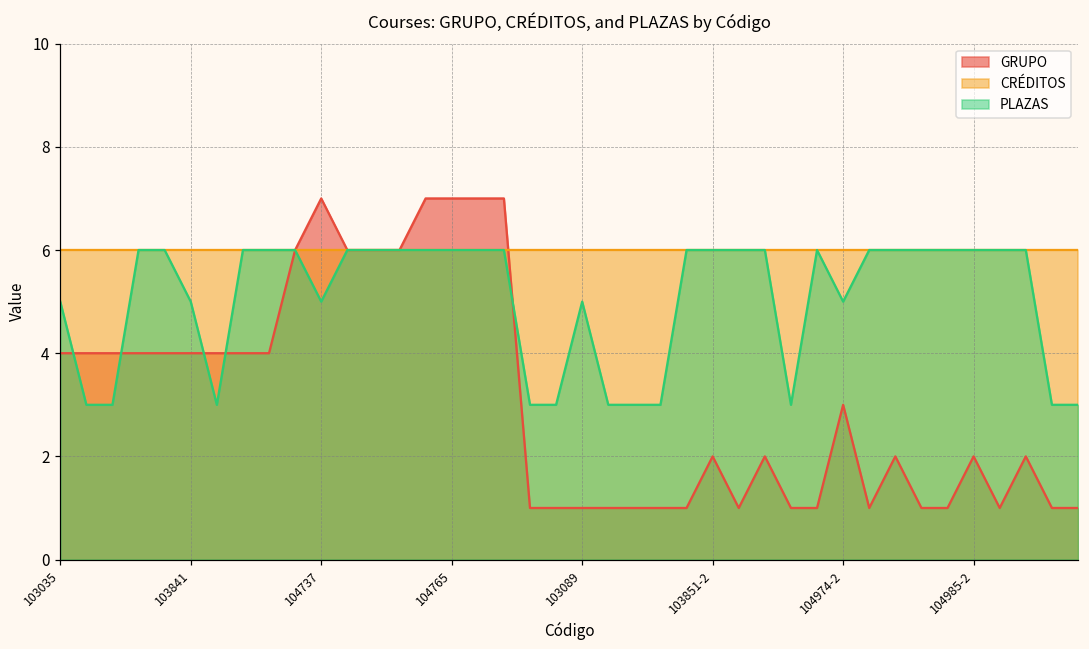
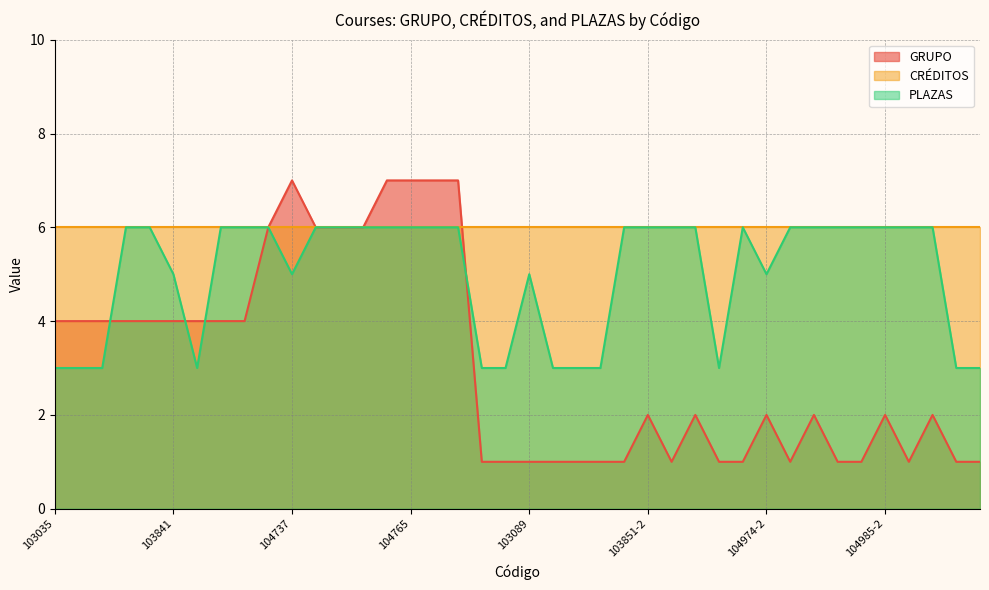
PLAZAS, 103035: 5 -> 3
GRUPO, 104974-2: 3 -> 2
